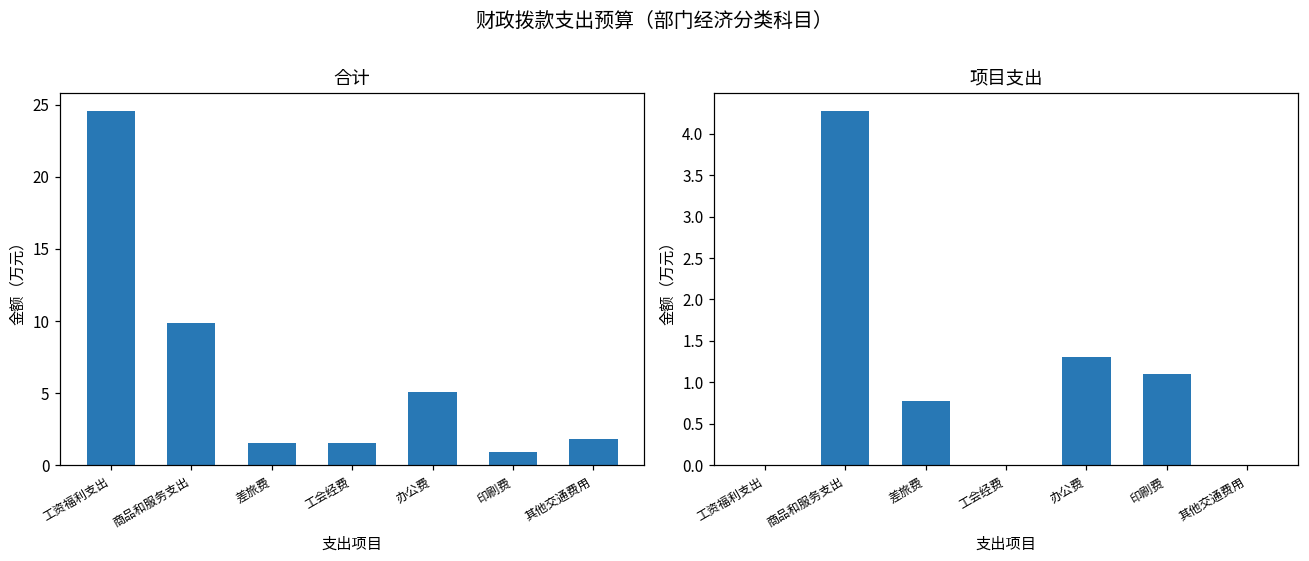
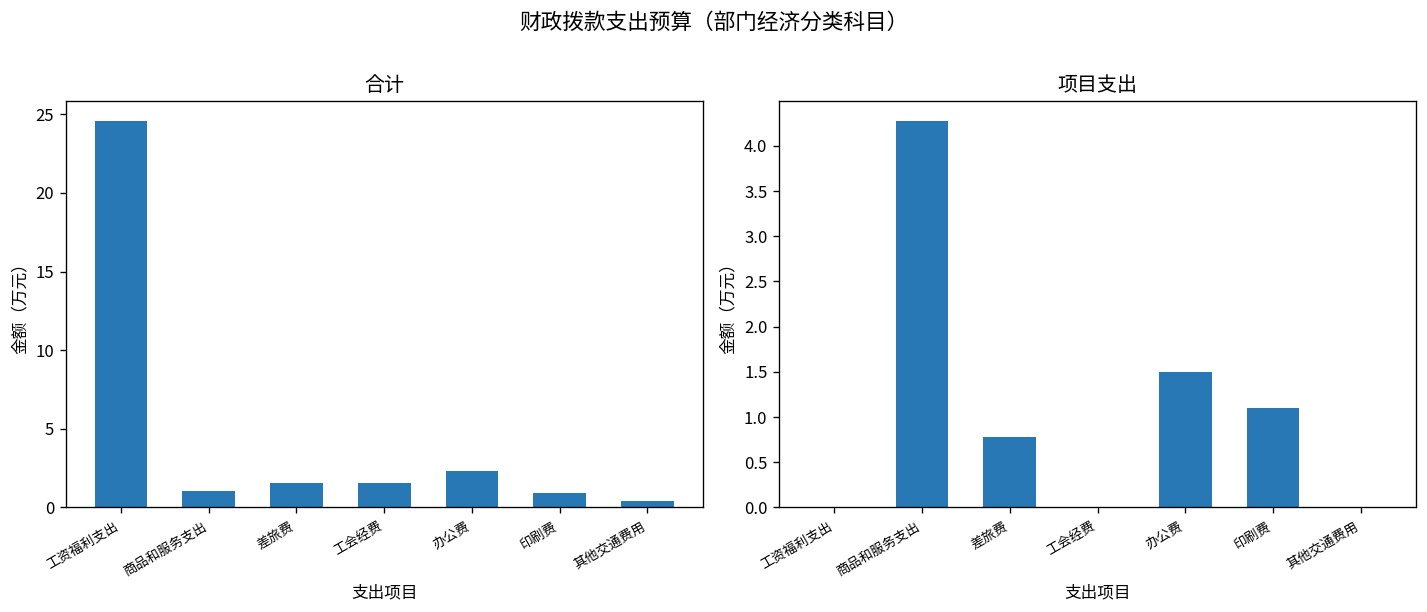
合计, 商品和服务支出: 9.9 -> 1.1
合计, 办公费: 5.1 -> 2.3
合计, 其他交通费用: 1.8 -> 0.4
项目支出, 办公费: 1.3 -> 1.5
